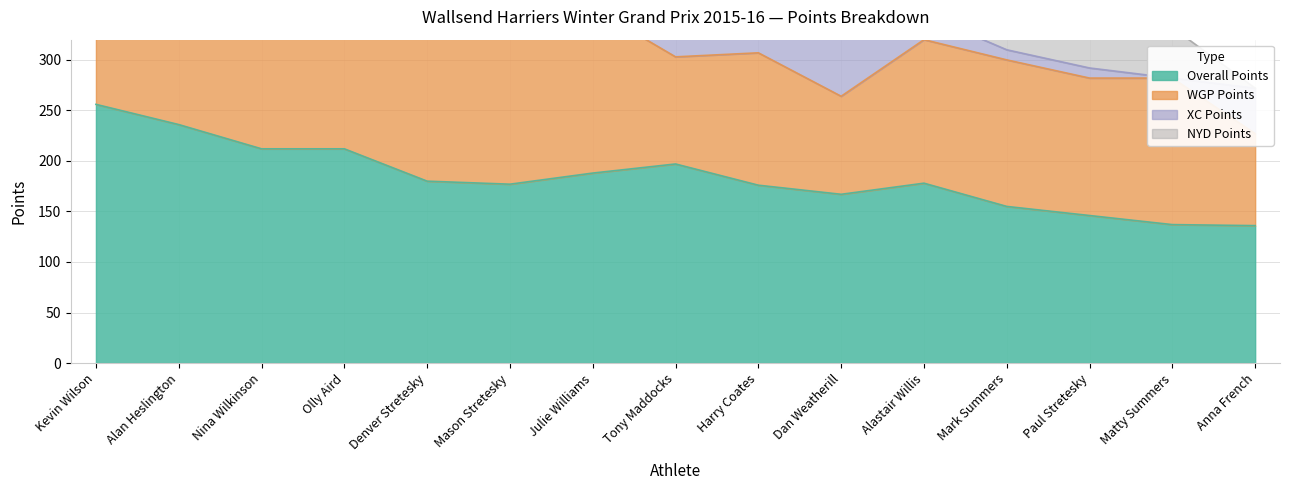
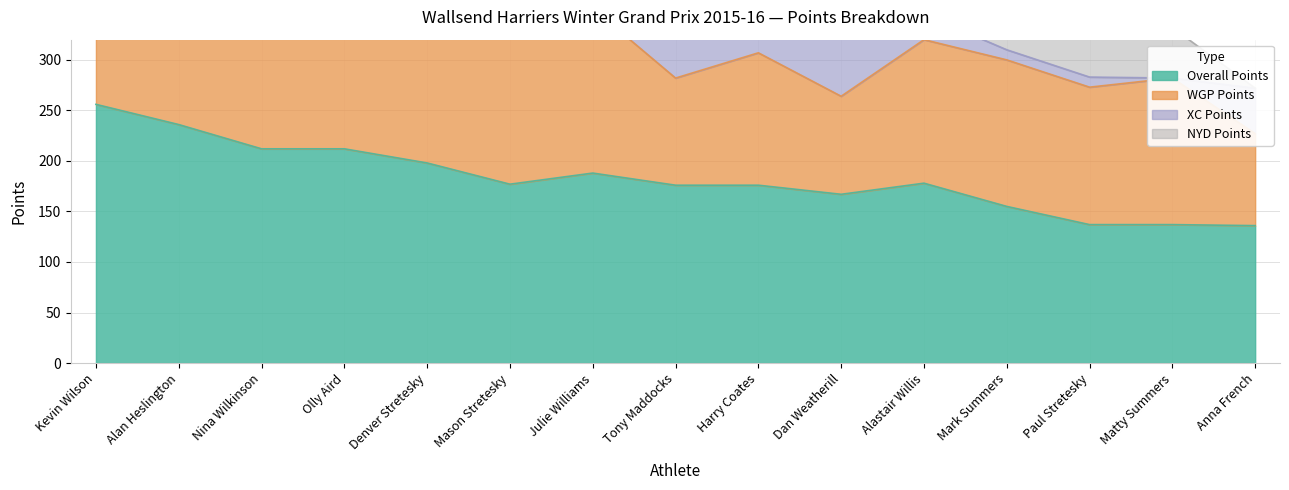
Overall Points, Denver Stretesky: 180 -> 198
Overall Points, Tony Maddocks: 197 -> 176
Overall Points, Paul Stretesky: 146 -> 137
